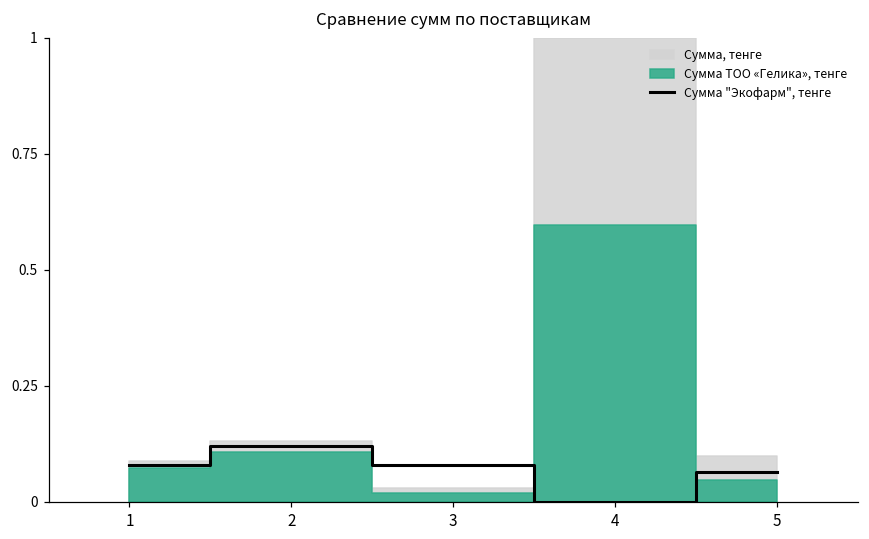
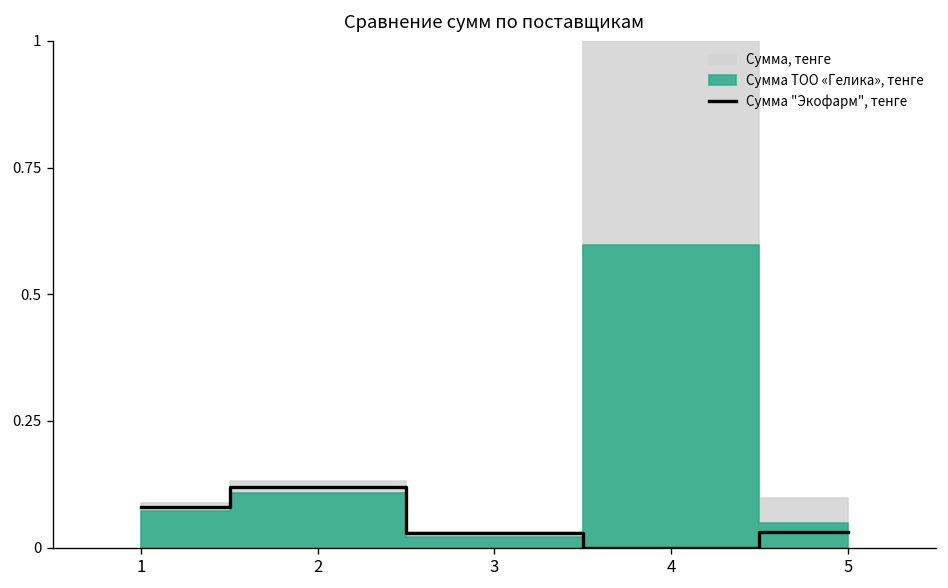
Сумма "Экофарм", тенге, 3: 0.08 -> 0.03
Сумма "Экофарм", тенге, 5: 0.06 -> 0.03
